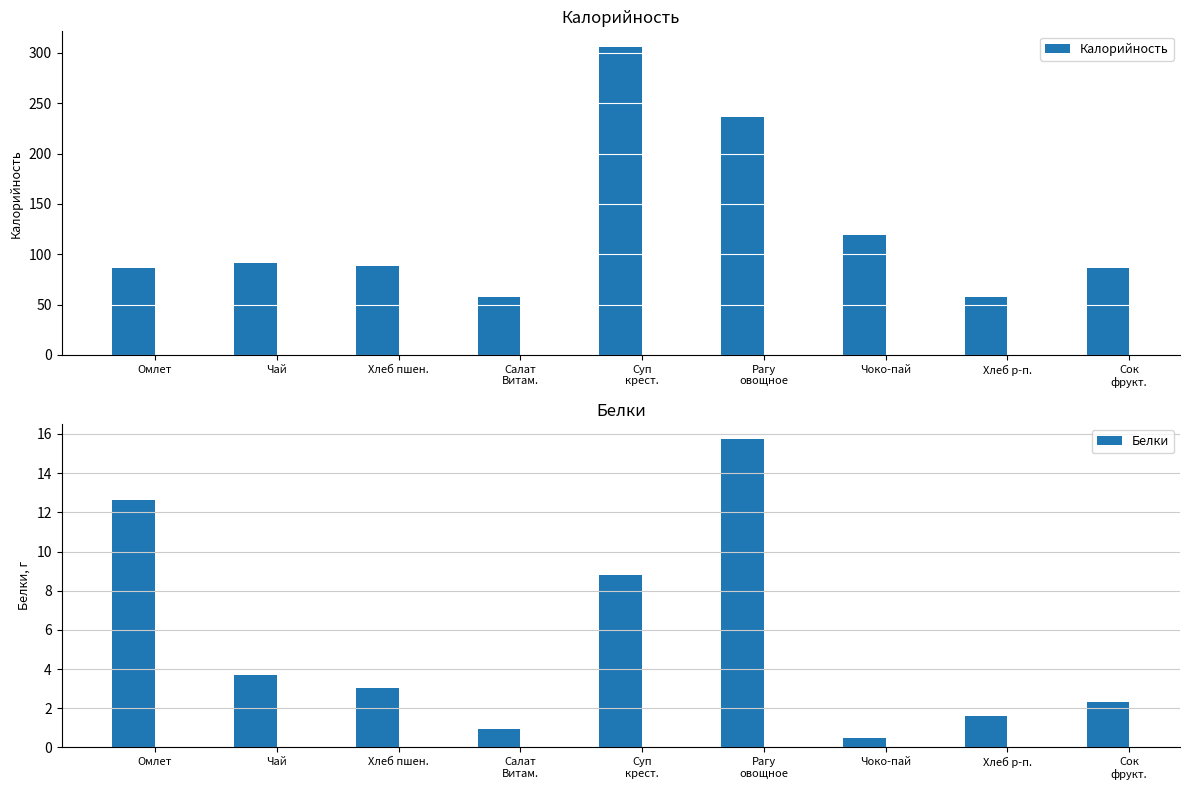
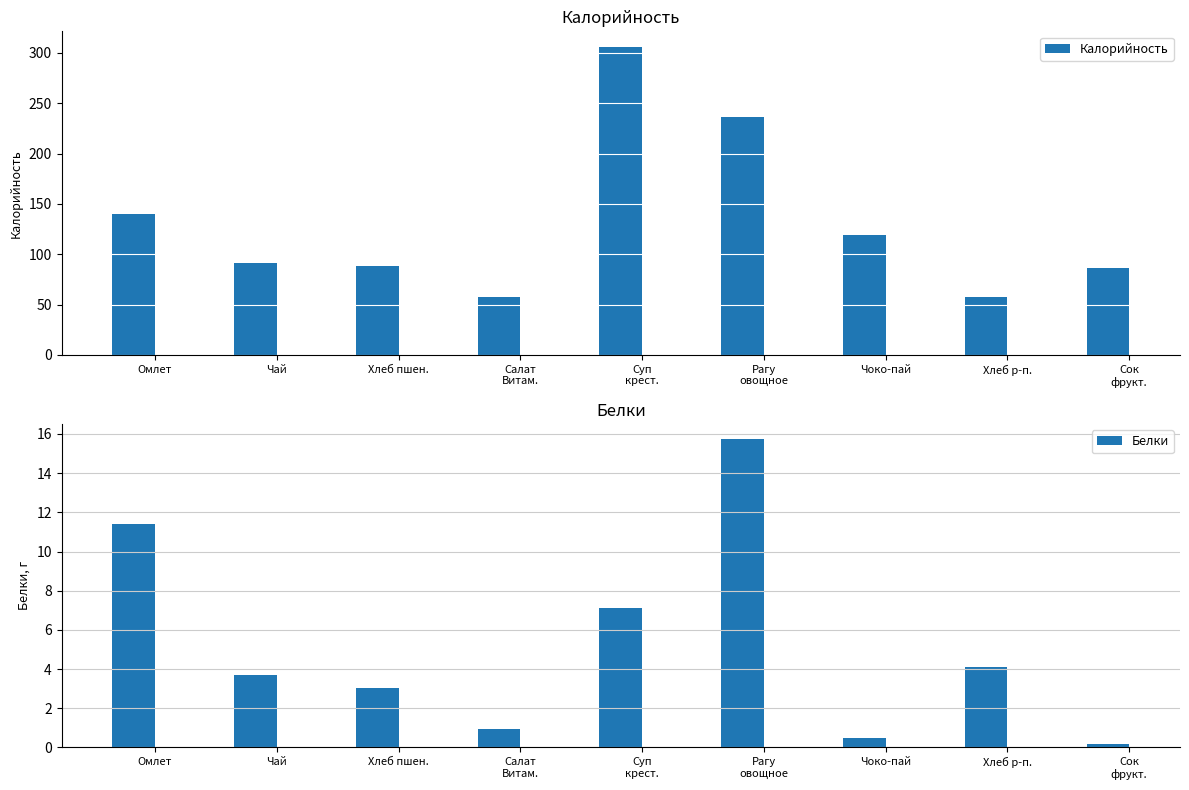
Калорийность, Омлет: 87 -> 140
Белки, Омлет: 12.7 -> 11.4
Белки, Суп крест.: 8.8 -> 7.1
Белки, Хлеб р-п.: 1.6 -> 4.1
Белки, Сок фрукт.: 2.3 -> 0.2
